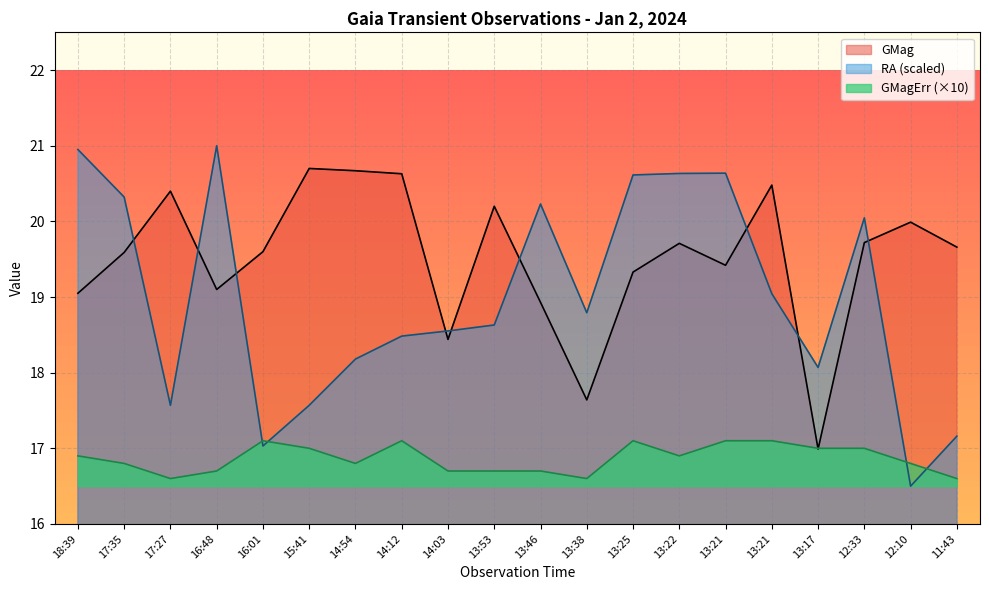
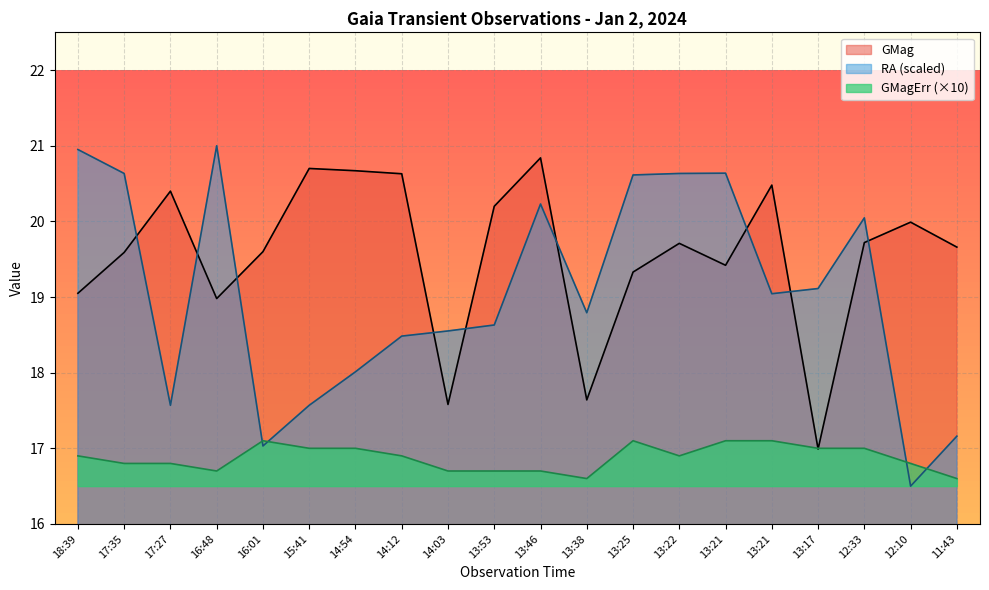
RA (scaled), 17:35: 20.3 -> 20.6
GMagErr (×10), 17:27: 16.6 -> 16.8
GMag, 16:48: 19.1 -> 19.0
RA (scaled), 14:54: 18.2 -> 18.0
GMagErr (×10), 14:54: 16.8 -> 17.0
GMagErr (×10), 14:12: 17.1 -> 16.9
GMag, 14:03: 18.4 -> 17.6
GMag, 13:46: 18.9 -> 20.8
RA (scaled), 13:17: 18.1 -> 19.1
